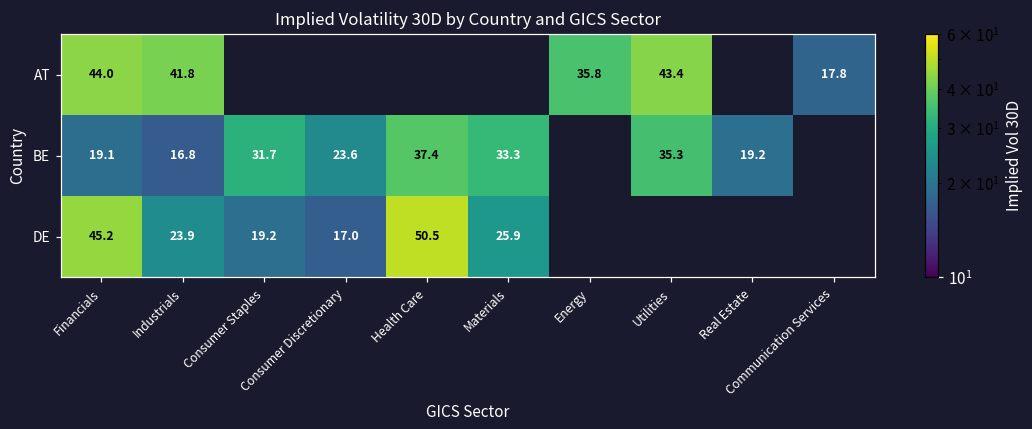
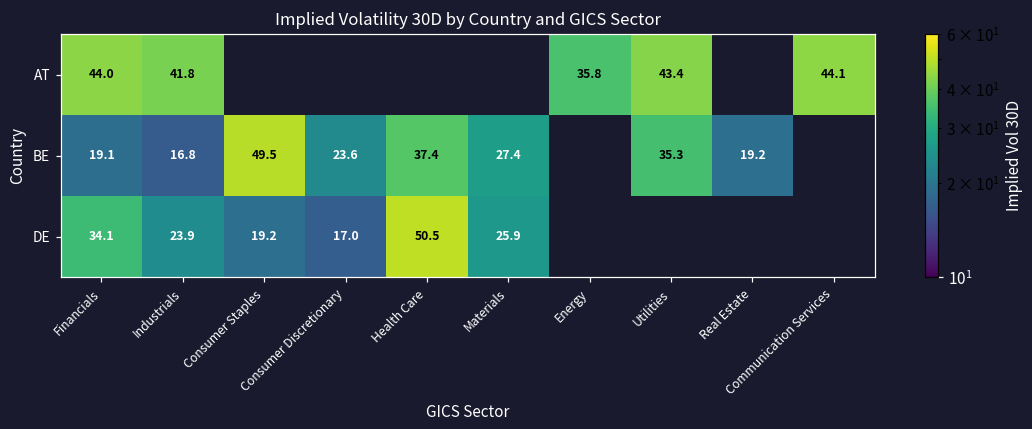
AT, Communication Services: 17.8 -> 44.1
BE, Consumer Staples: 31.7 -> 49.5
BE, Materials: 33.3 -> 27.4
DE, Financials: 45.2 -> 34.1
